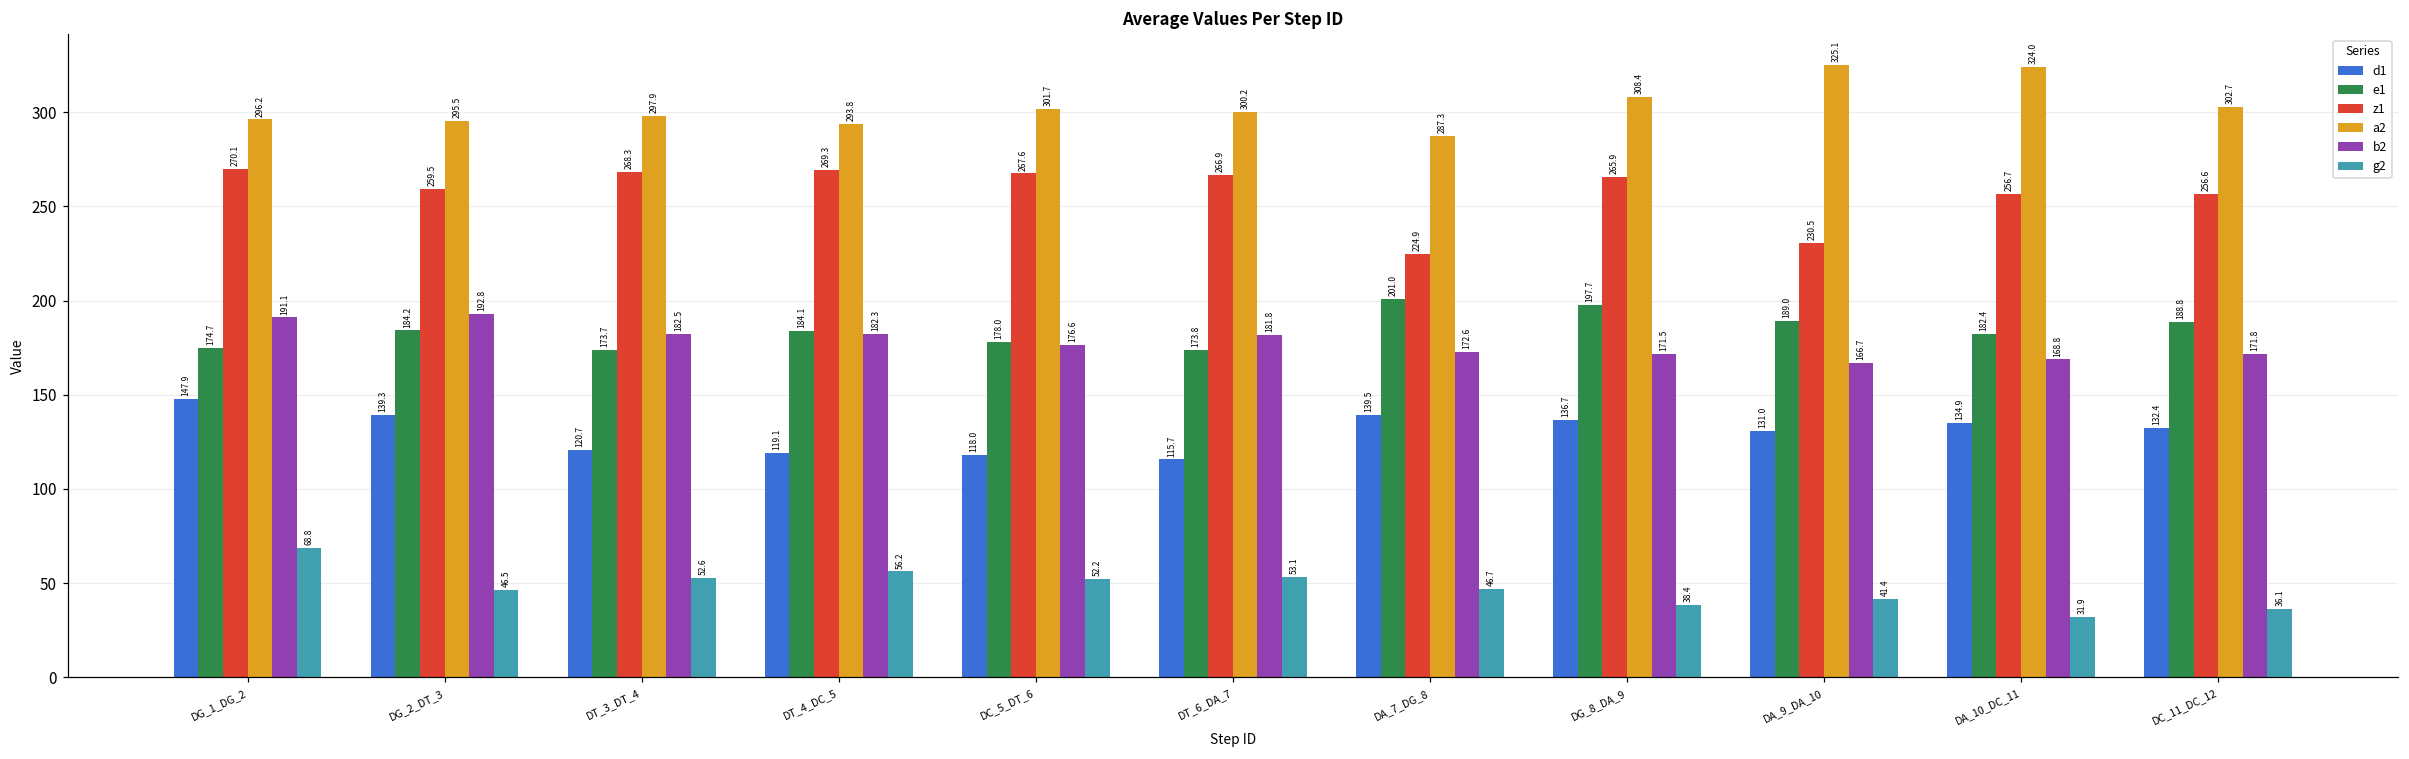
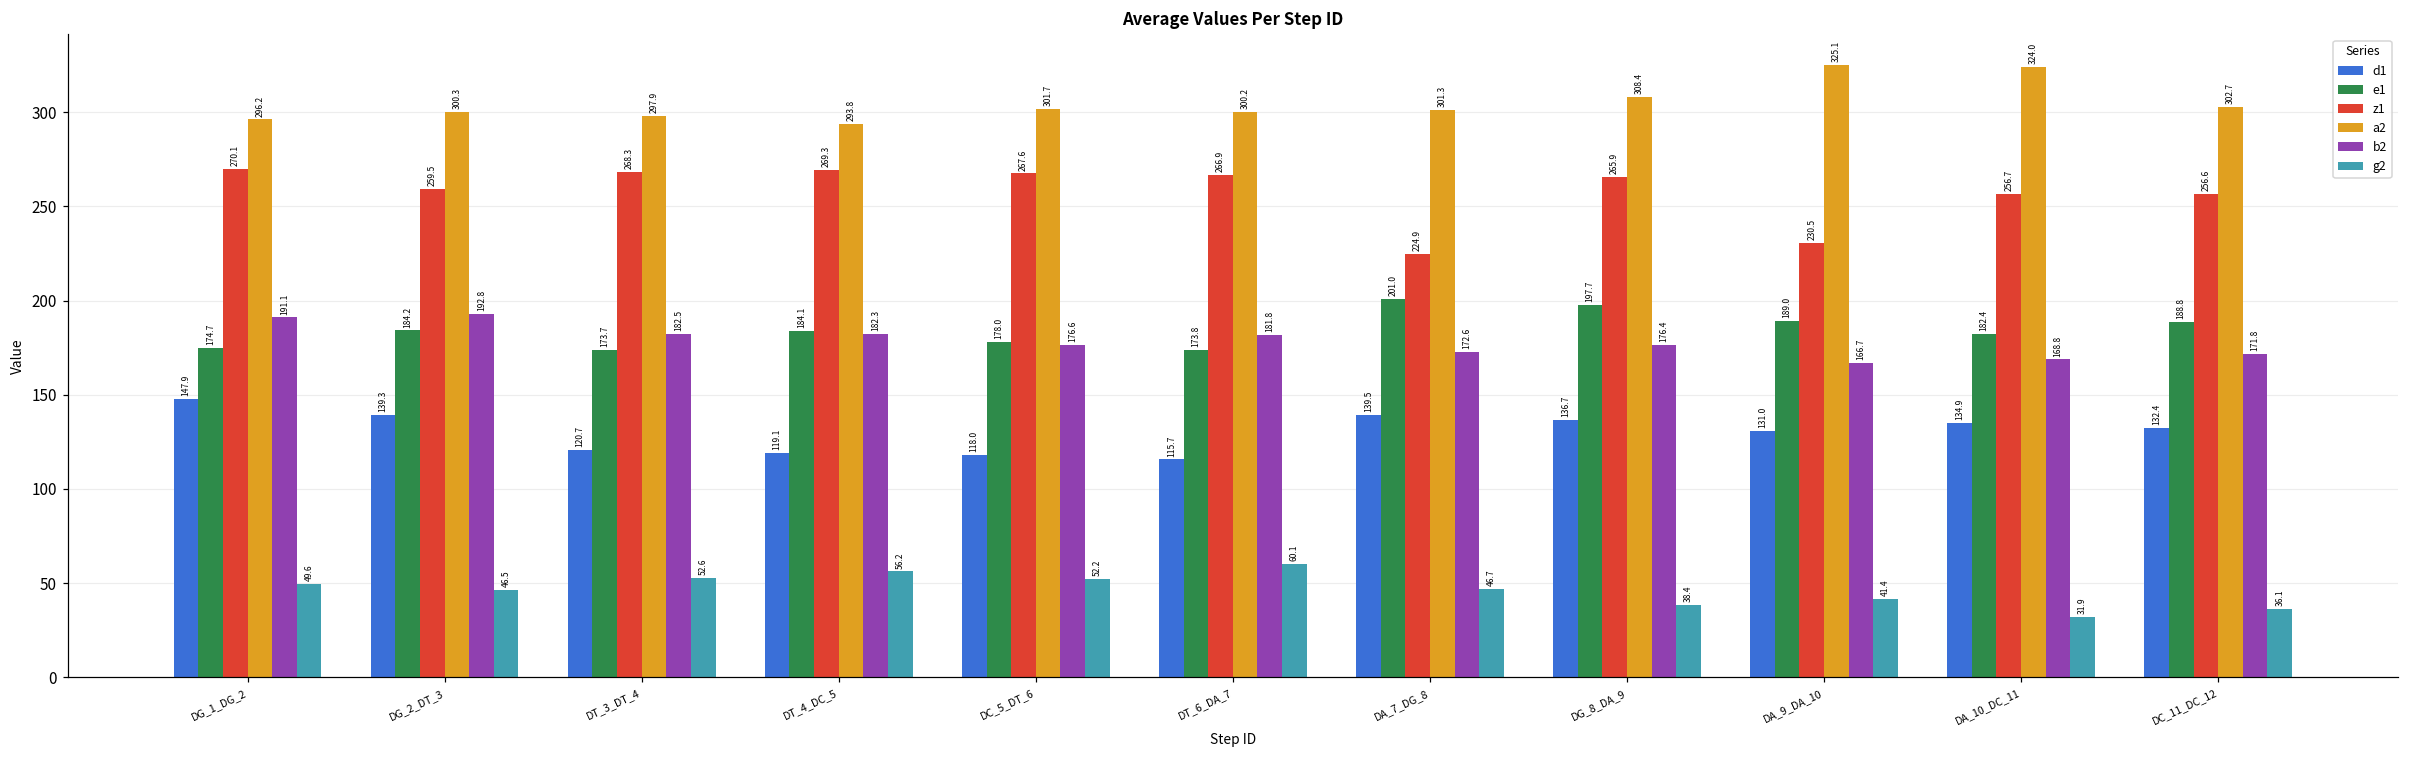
g2, DG_1_DG_2: 68.8 -> 49.6
a2, DG_2_DT_3: 295.5 -> 300.3
g2, DT_6_DA_7: 53.1 -> 60.1
a2, DA_7_DG_8: 287.3 -> 301.3
b2, DG_8_DA_9: 171.5 -> 176.4
